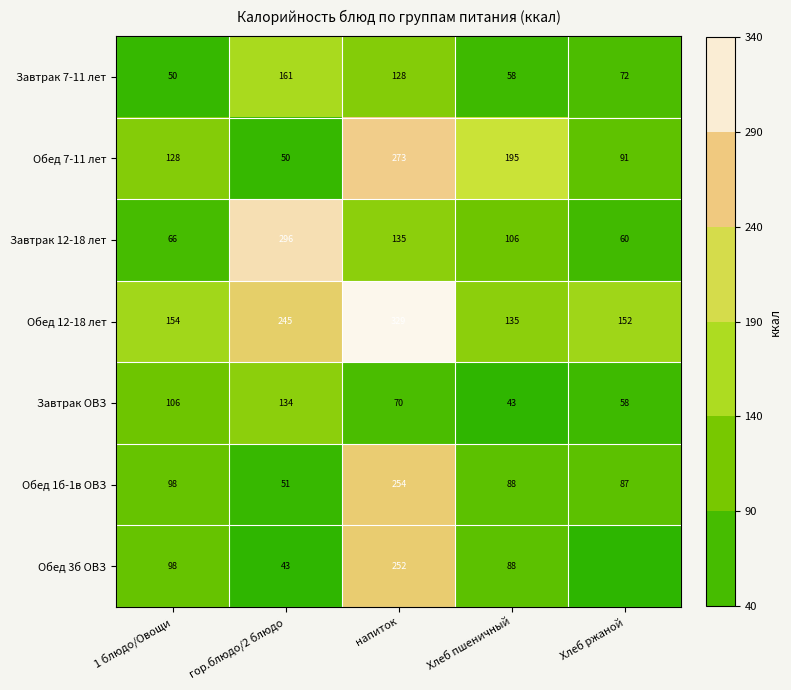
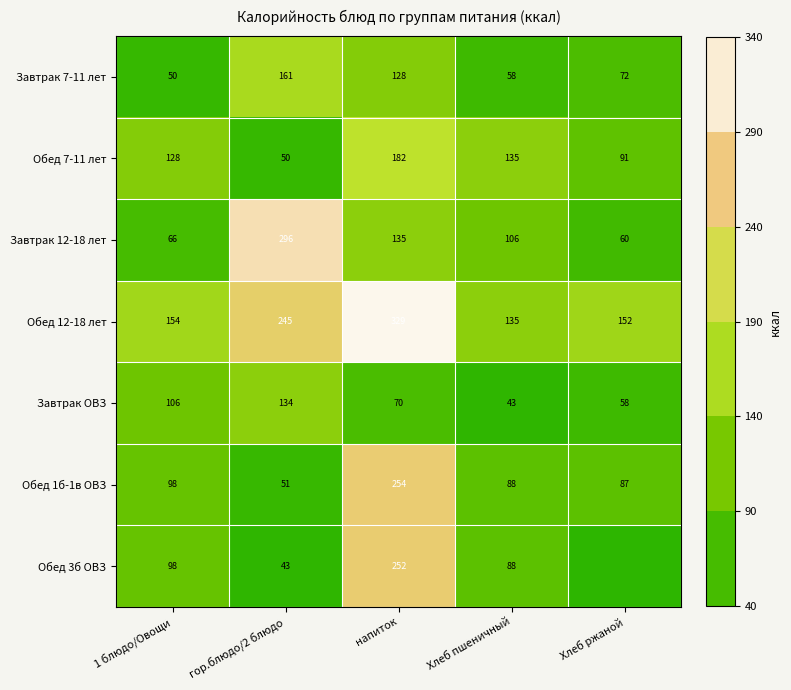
Обед 7-11 лет, напиток: 273 -> 182
Обед 7-11 лет, Хлеб пшеничный: 195 -> 135
